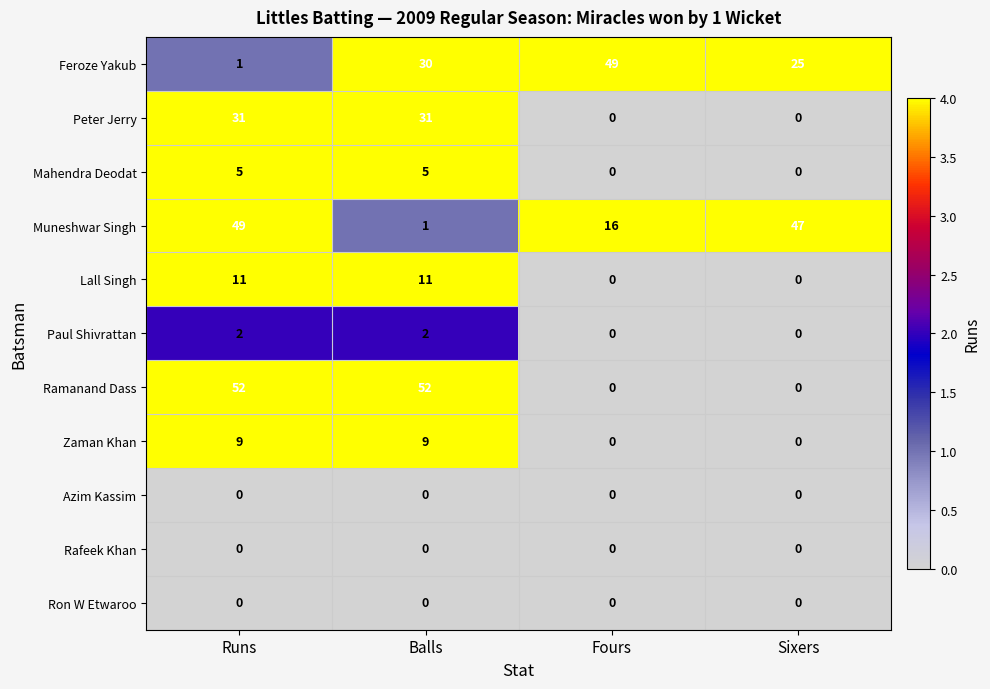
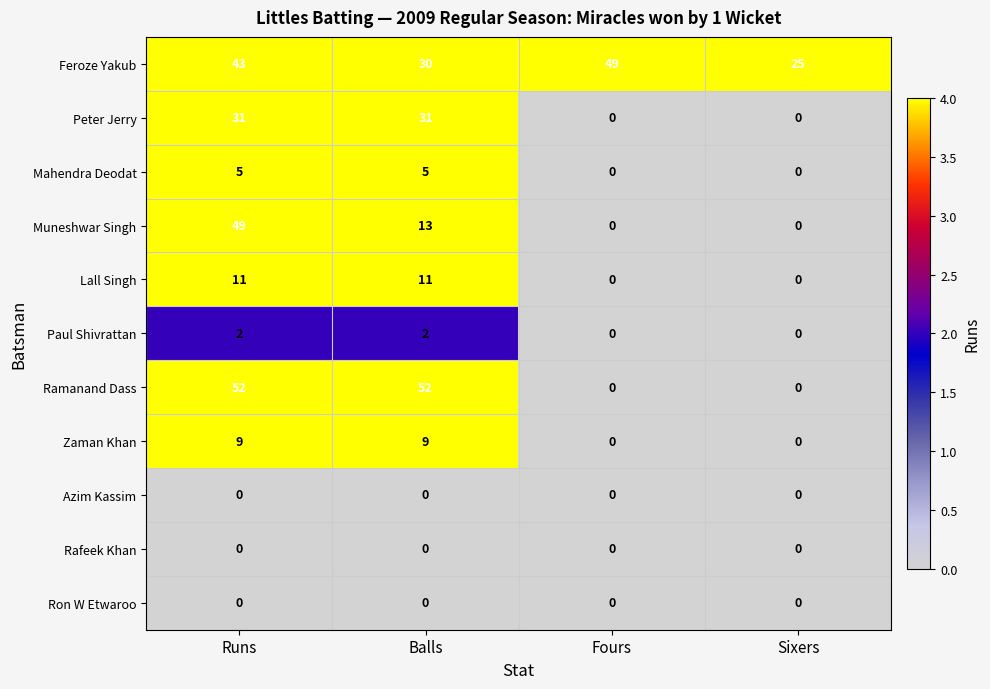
Feroze Yakub, Runs: 1 -> 43
Muneshwar Singh, Balls: 1 -> 13
Muneshwar Singh, Fours: 16 -> 0
Muneshwar Singh, Sixers: 47 -> 0
